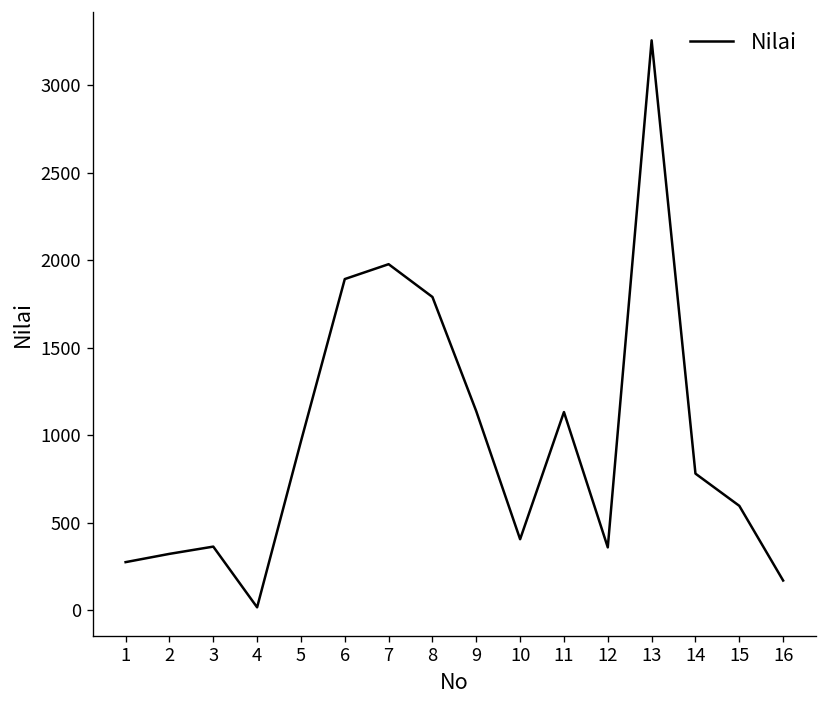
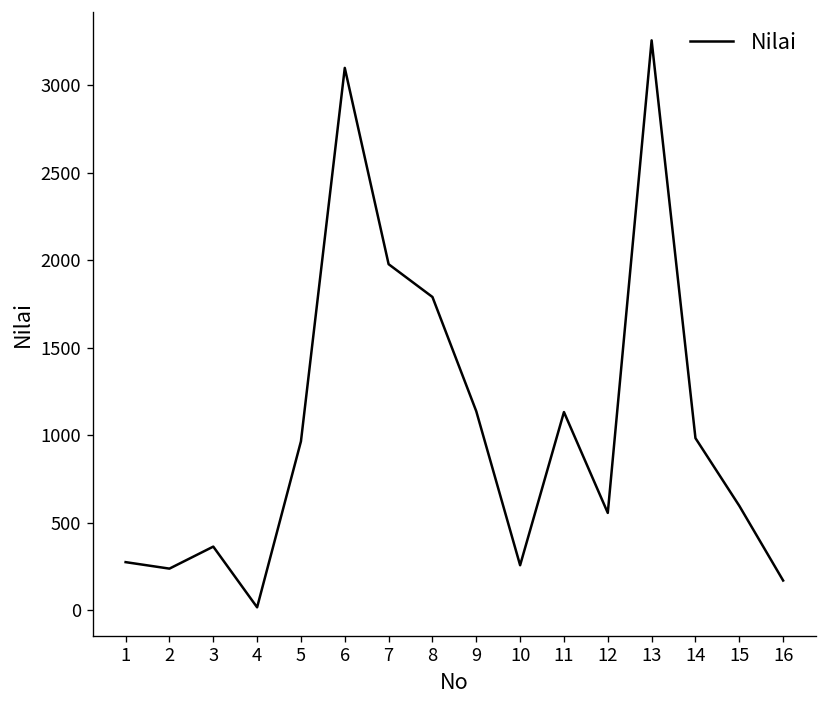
2: 320 -> 240
6: 1890 -> 3100
10: 410 -> 260
12: 360 -> 560
14: 780 -> 980
